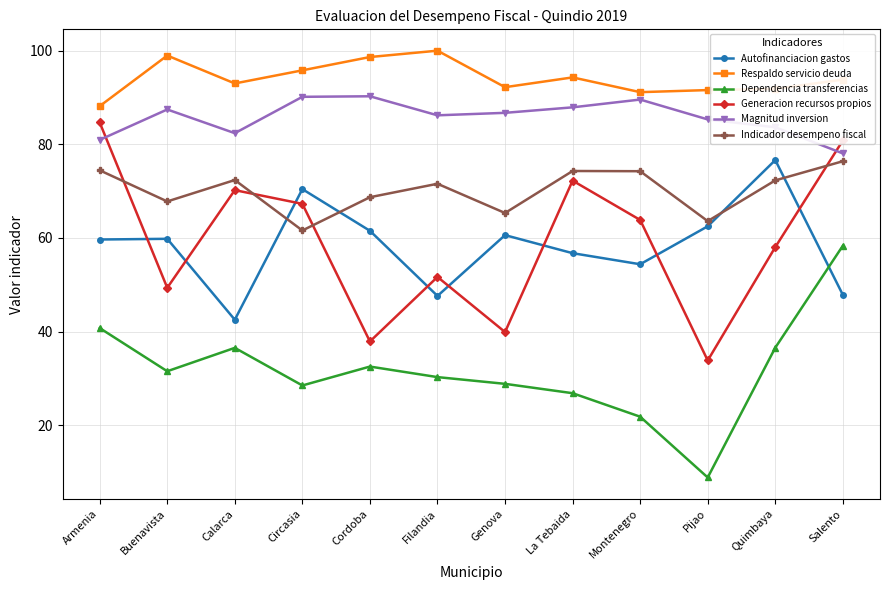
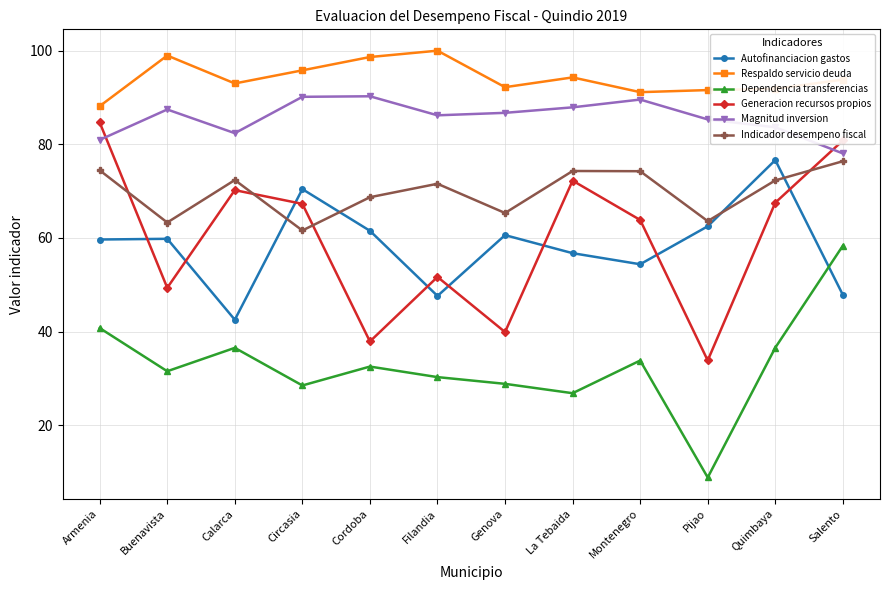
Indicador desempeno fiscal, Buenavista: 68 -> 63
Dependencia transferencias, Montenegro: 22 -> 34
Generacion recursos propios, Quimbaya: 58 -> 68
